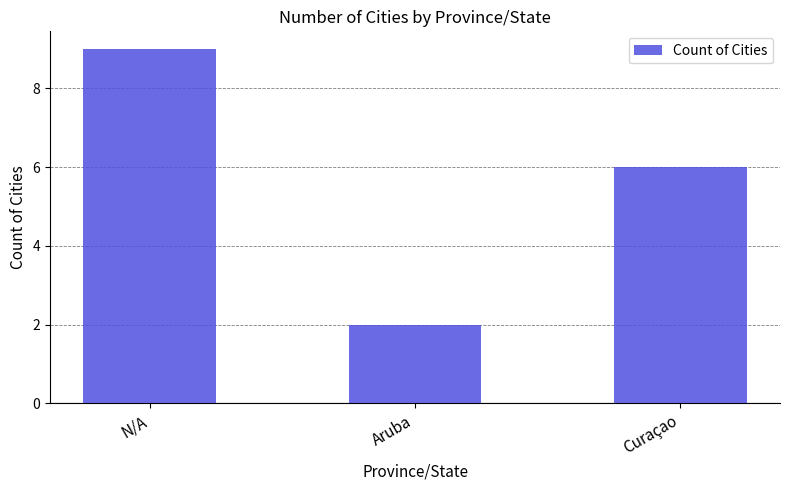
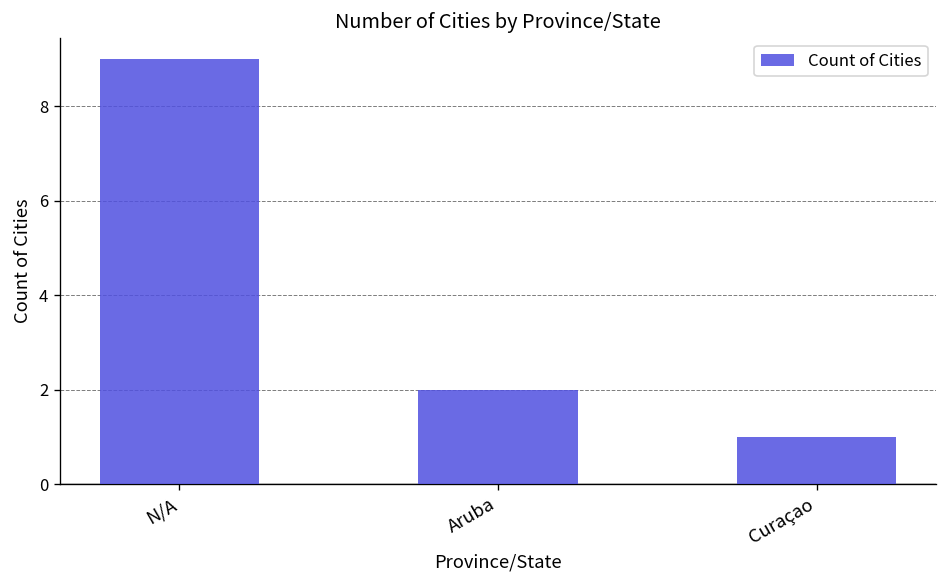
Curaçao: 6 -> 1
